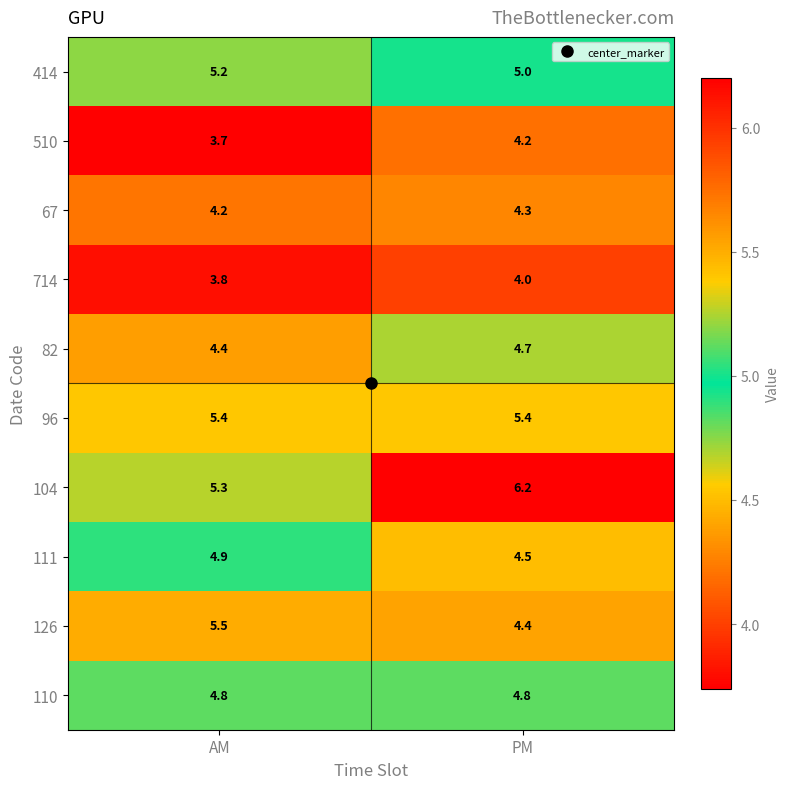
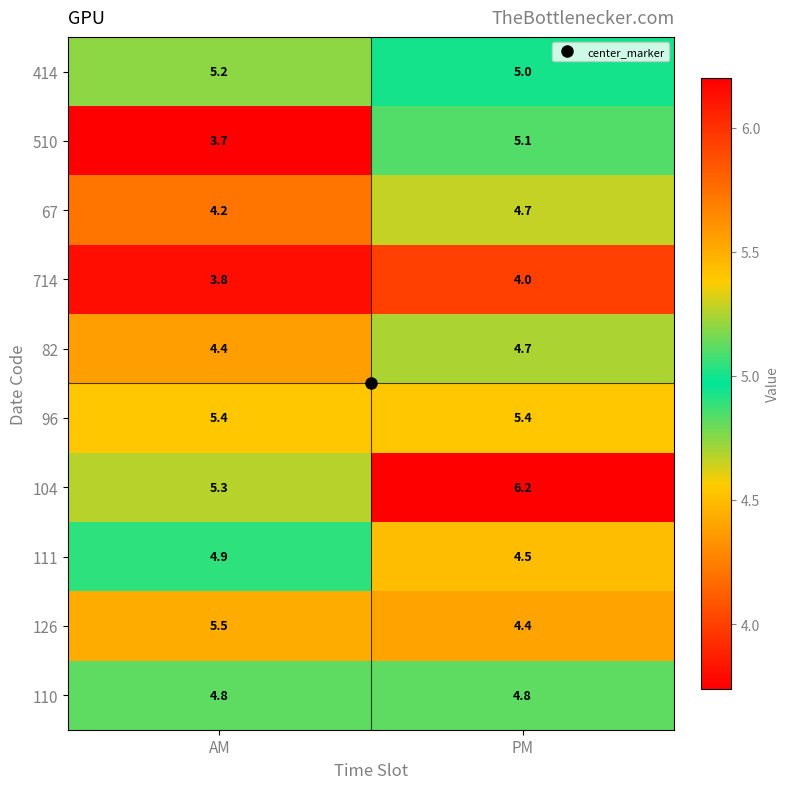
510, PM: 4.2 -> 5.1
67, PM: 4.3 -> 4.7
